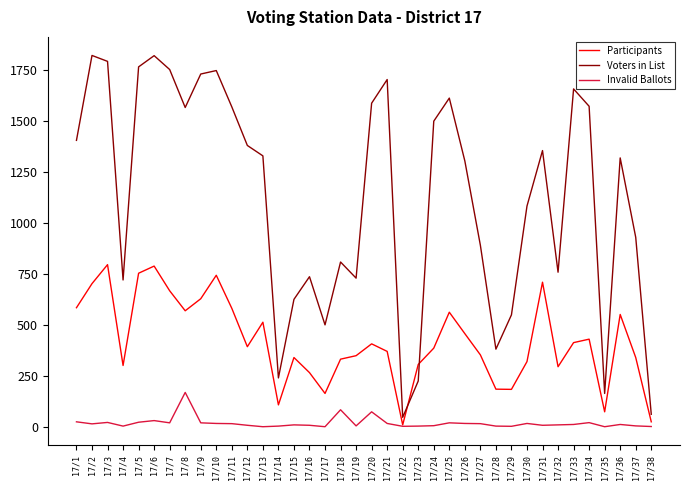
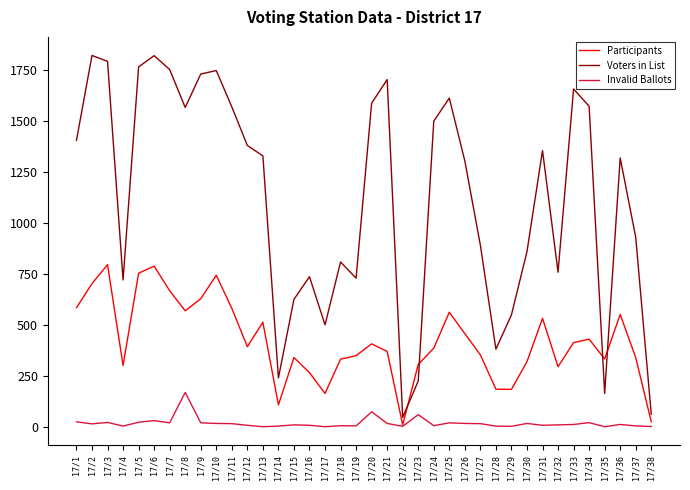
Invalid Ballots, 17/18: 80 -> 10
Invalid Ballots, 17/23: 0 -> 60
Voters in List, 17/30: 1080 -> 860
Participants, 17/31: 710 -> 530
Participants, 17/35: 70 -> 330
